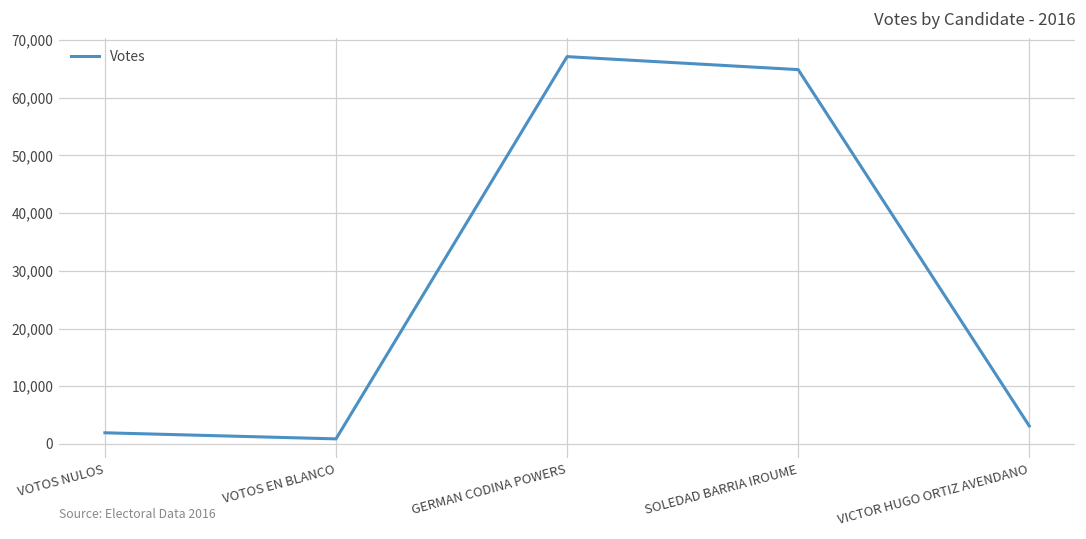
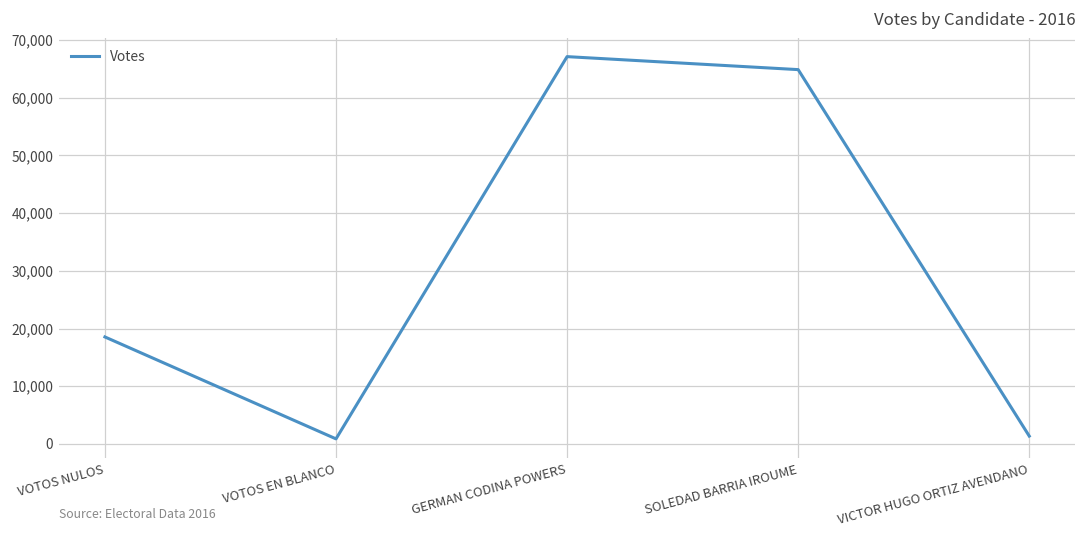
VOTOS NULOS: 2,000 -> 19,000
VICTOR HUGO ORTIZ AVENDANO: 3,000 -> 1,000
